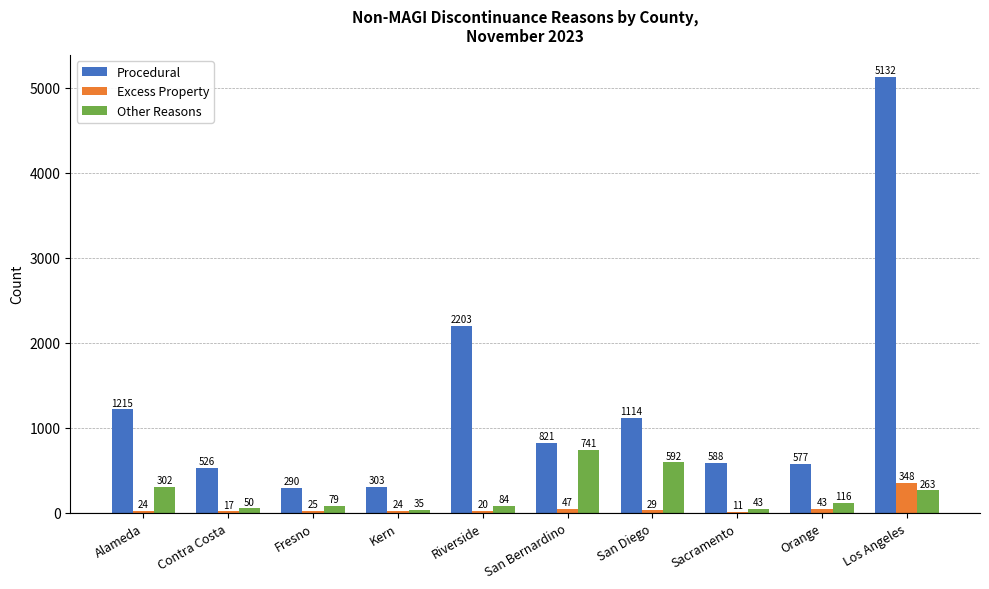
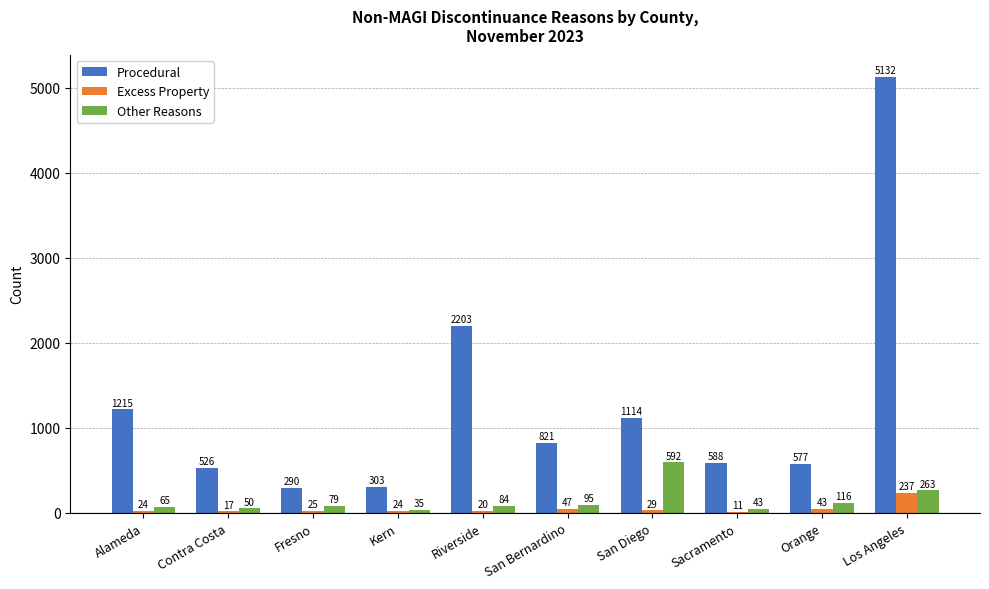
Other Reasons, Alameda: 302 -> 65
Other Reasons, San Bernardino: 741 -> 95
Excess Property, Los Angeles: 348 -> 237
